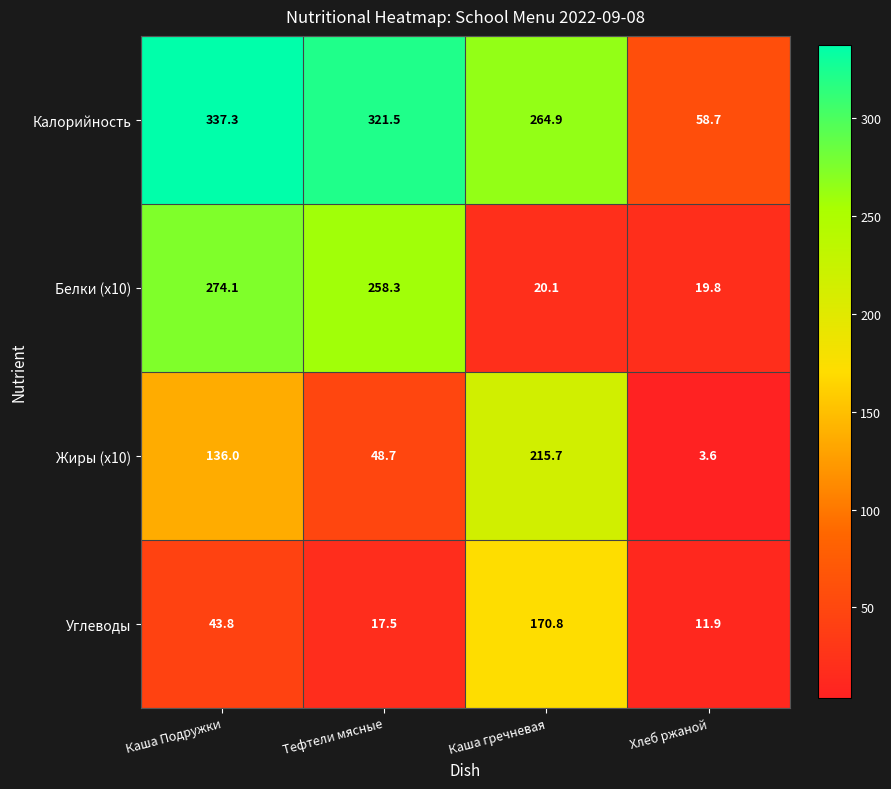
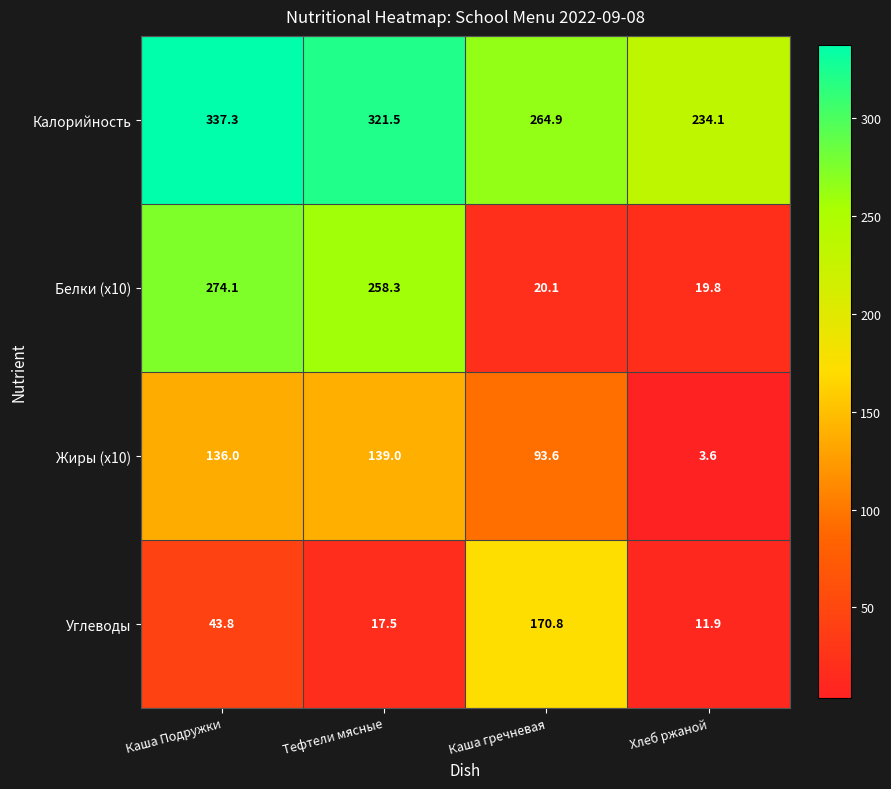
Калорийность, Хлеб ржаной: 58.7 -> 234.1
Жиры (x10), Тефтели мясные: 48.7 -> 139.0
Жиры (x10), Каша гречневая: 215.7 -> 93.6
